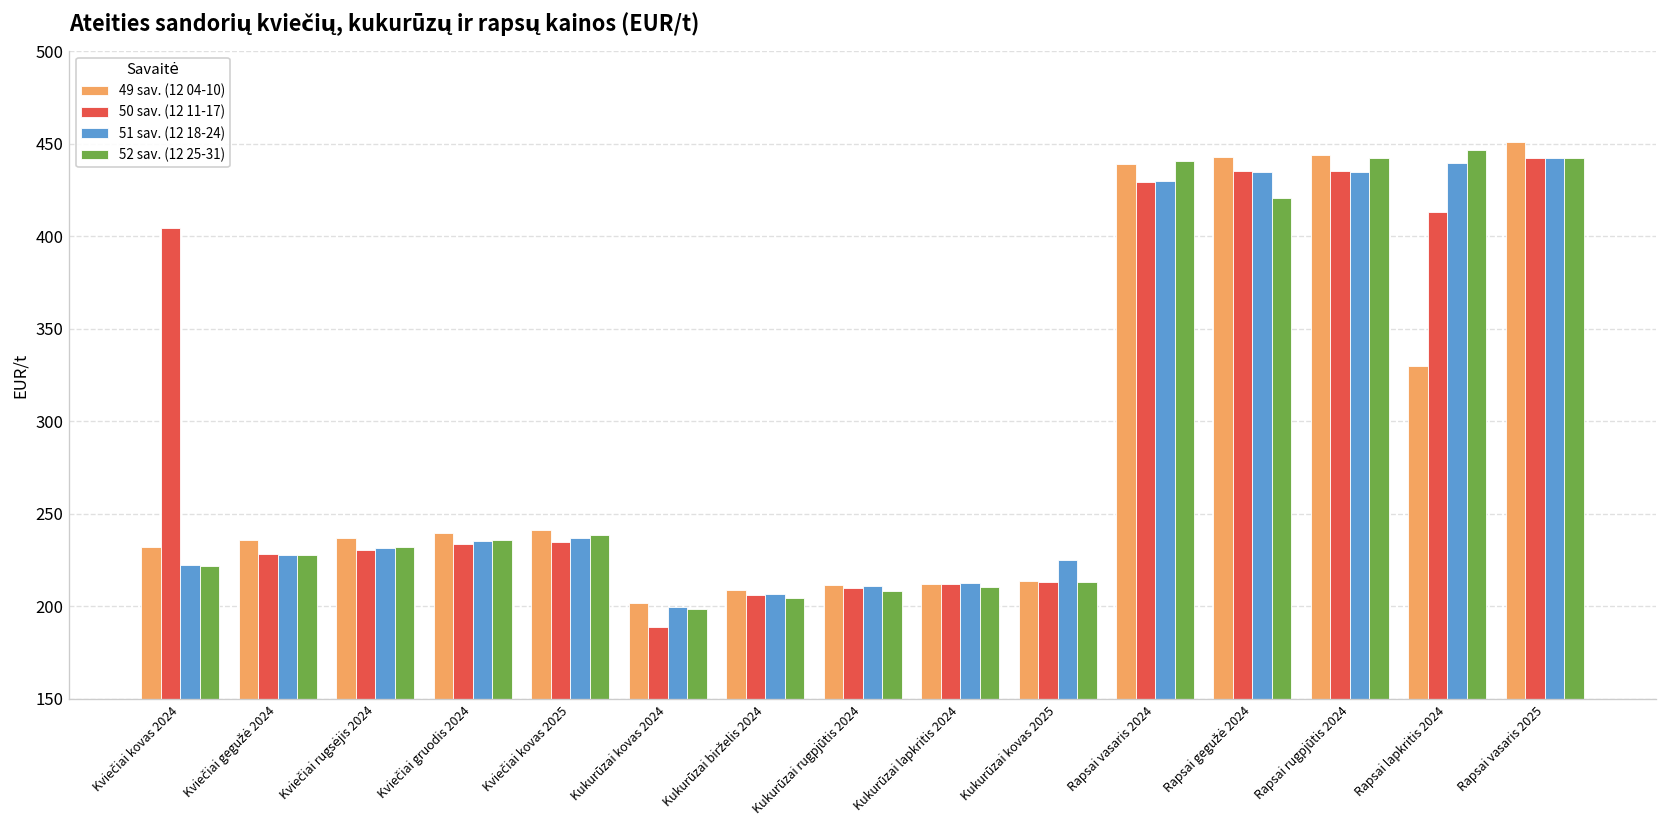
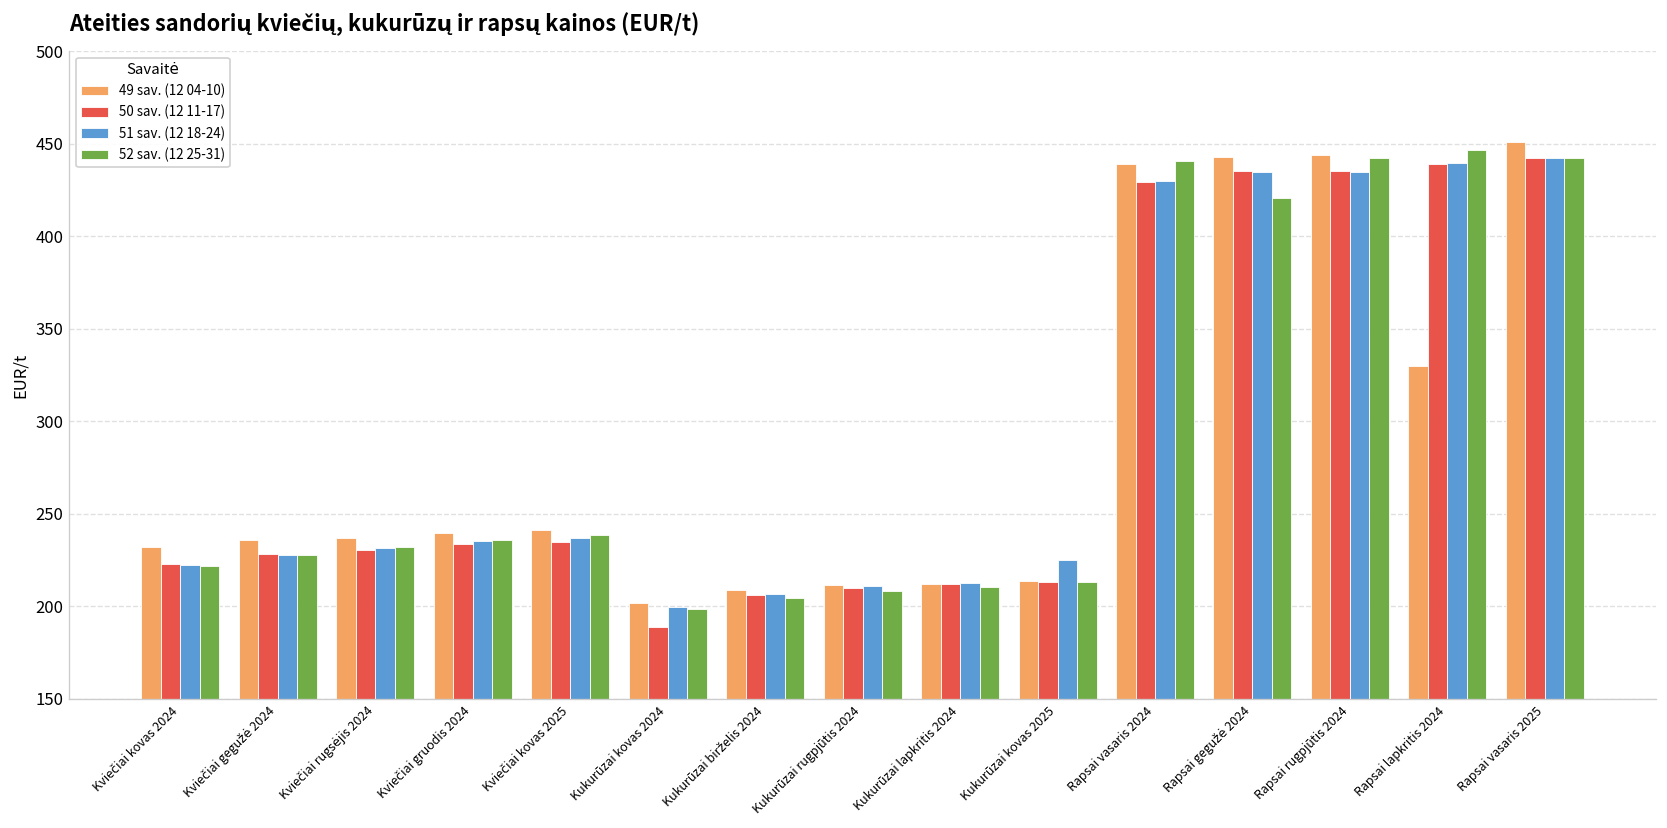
50 sav. (12 11-17), Kviečiai kovas 2024: 405 -> 223
50 sav. (12 11-17), Rapsai lapkritis 2024: 413 -> 439
